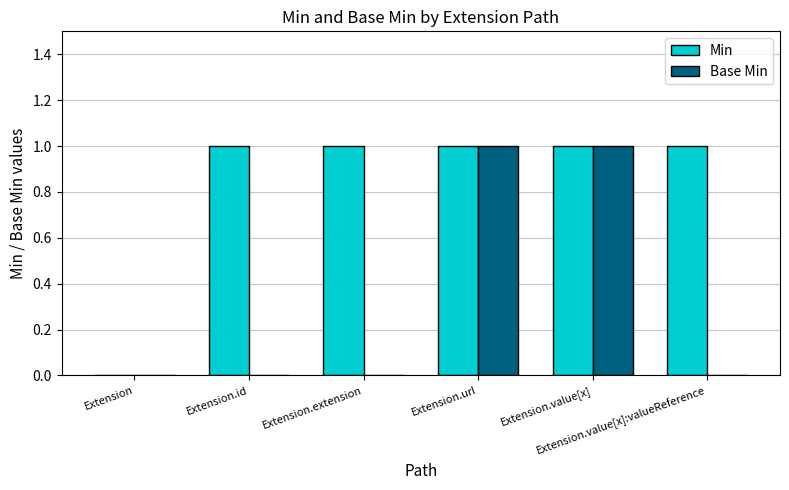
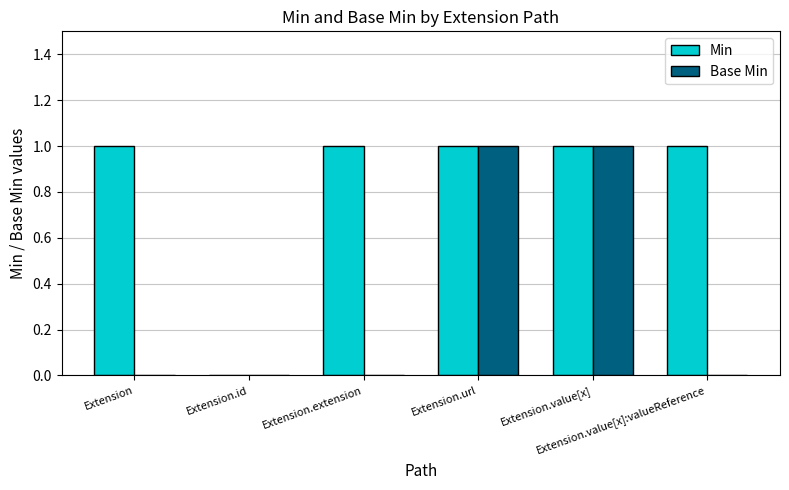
Min, Extension: 0 -> 1
Min, Extension.id: 1 -> 0
